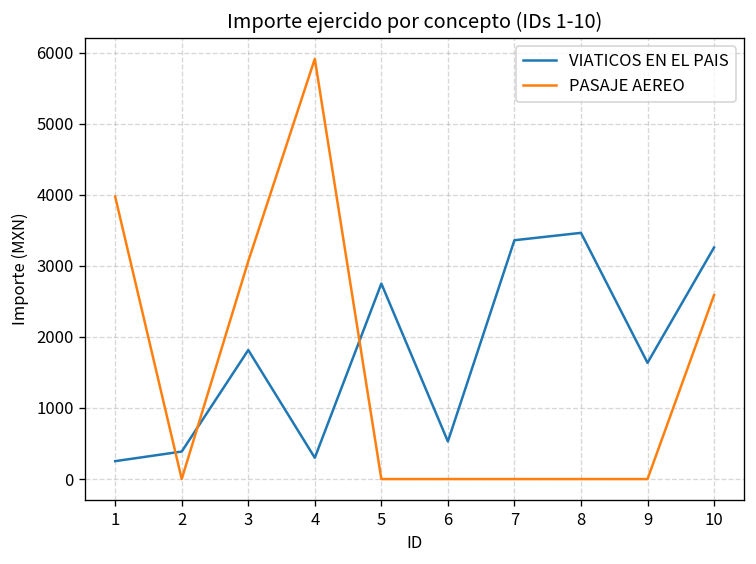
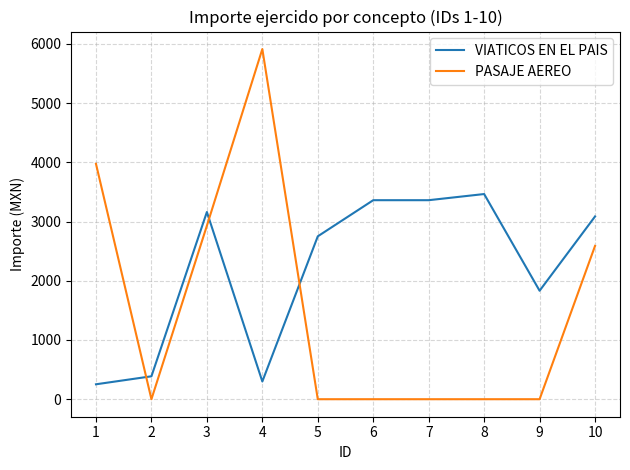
VIATICOS EN EL PAIS, 3: 1800 -> 3200
PASAJE AEREO, 3: 3100 -> 2900
VIATICOS EN EL PAIS, 6: 500 -> 3400
VIATICOS EN EL PAIS, 9: 1600 -> 1800
VIATICOS EN EL PAIS, 10: 3300 -> 3100
